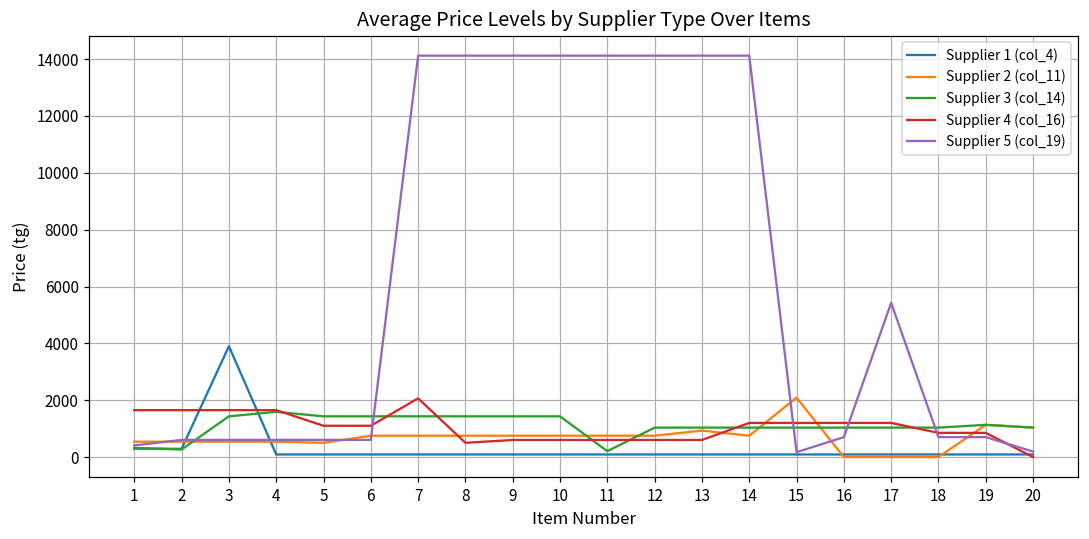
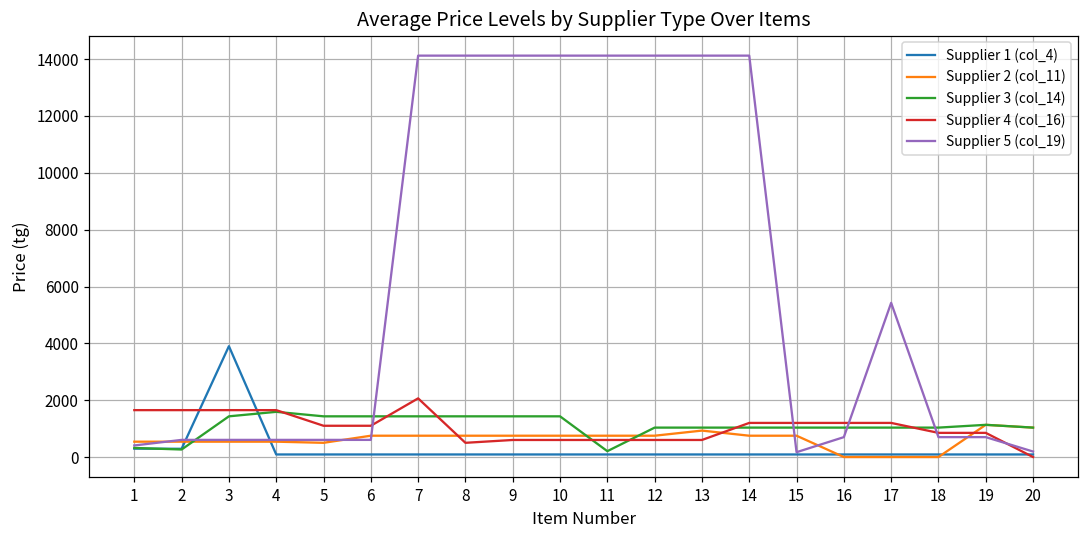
Supplier 2 (col_11), 15: 2100 -> 800
